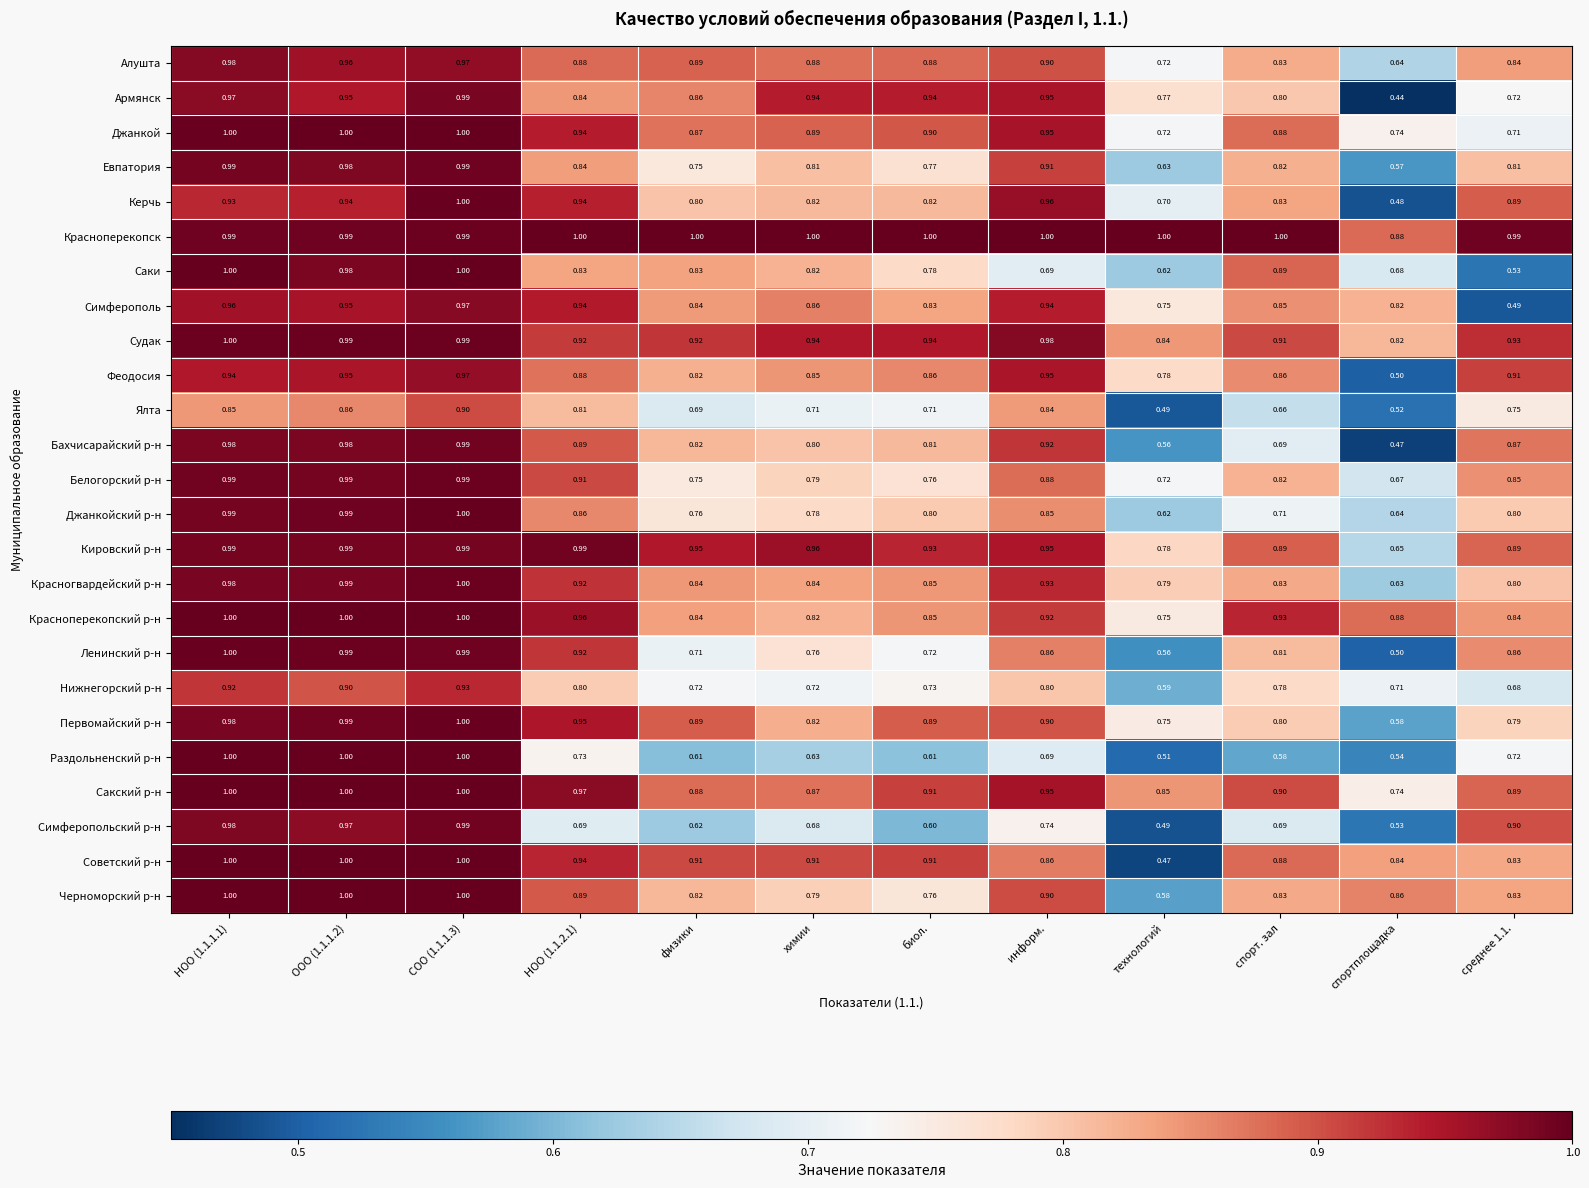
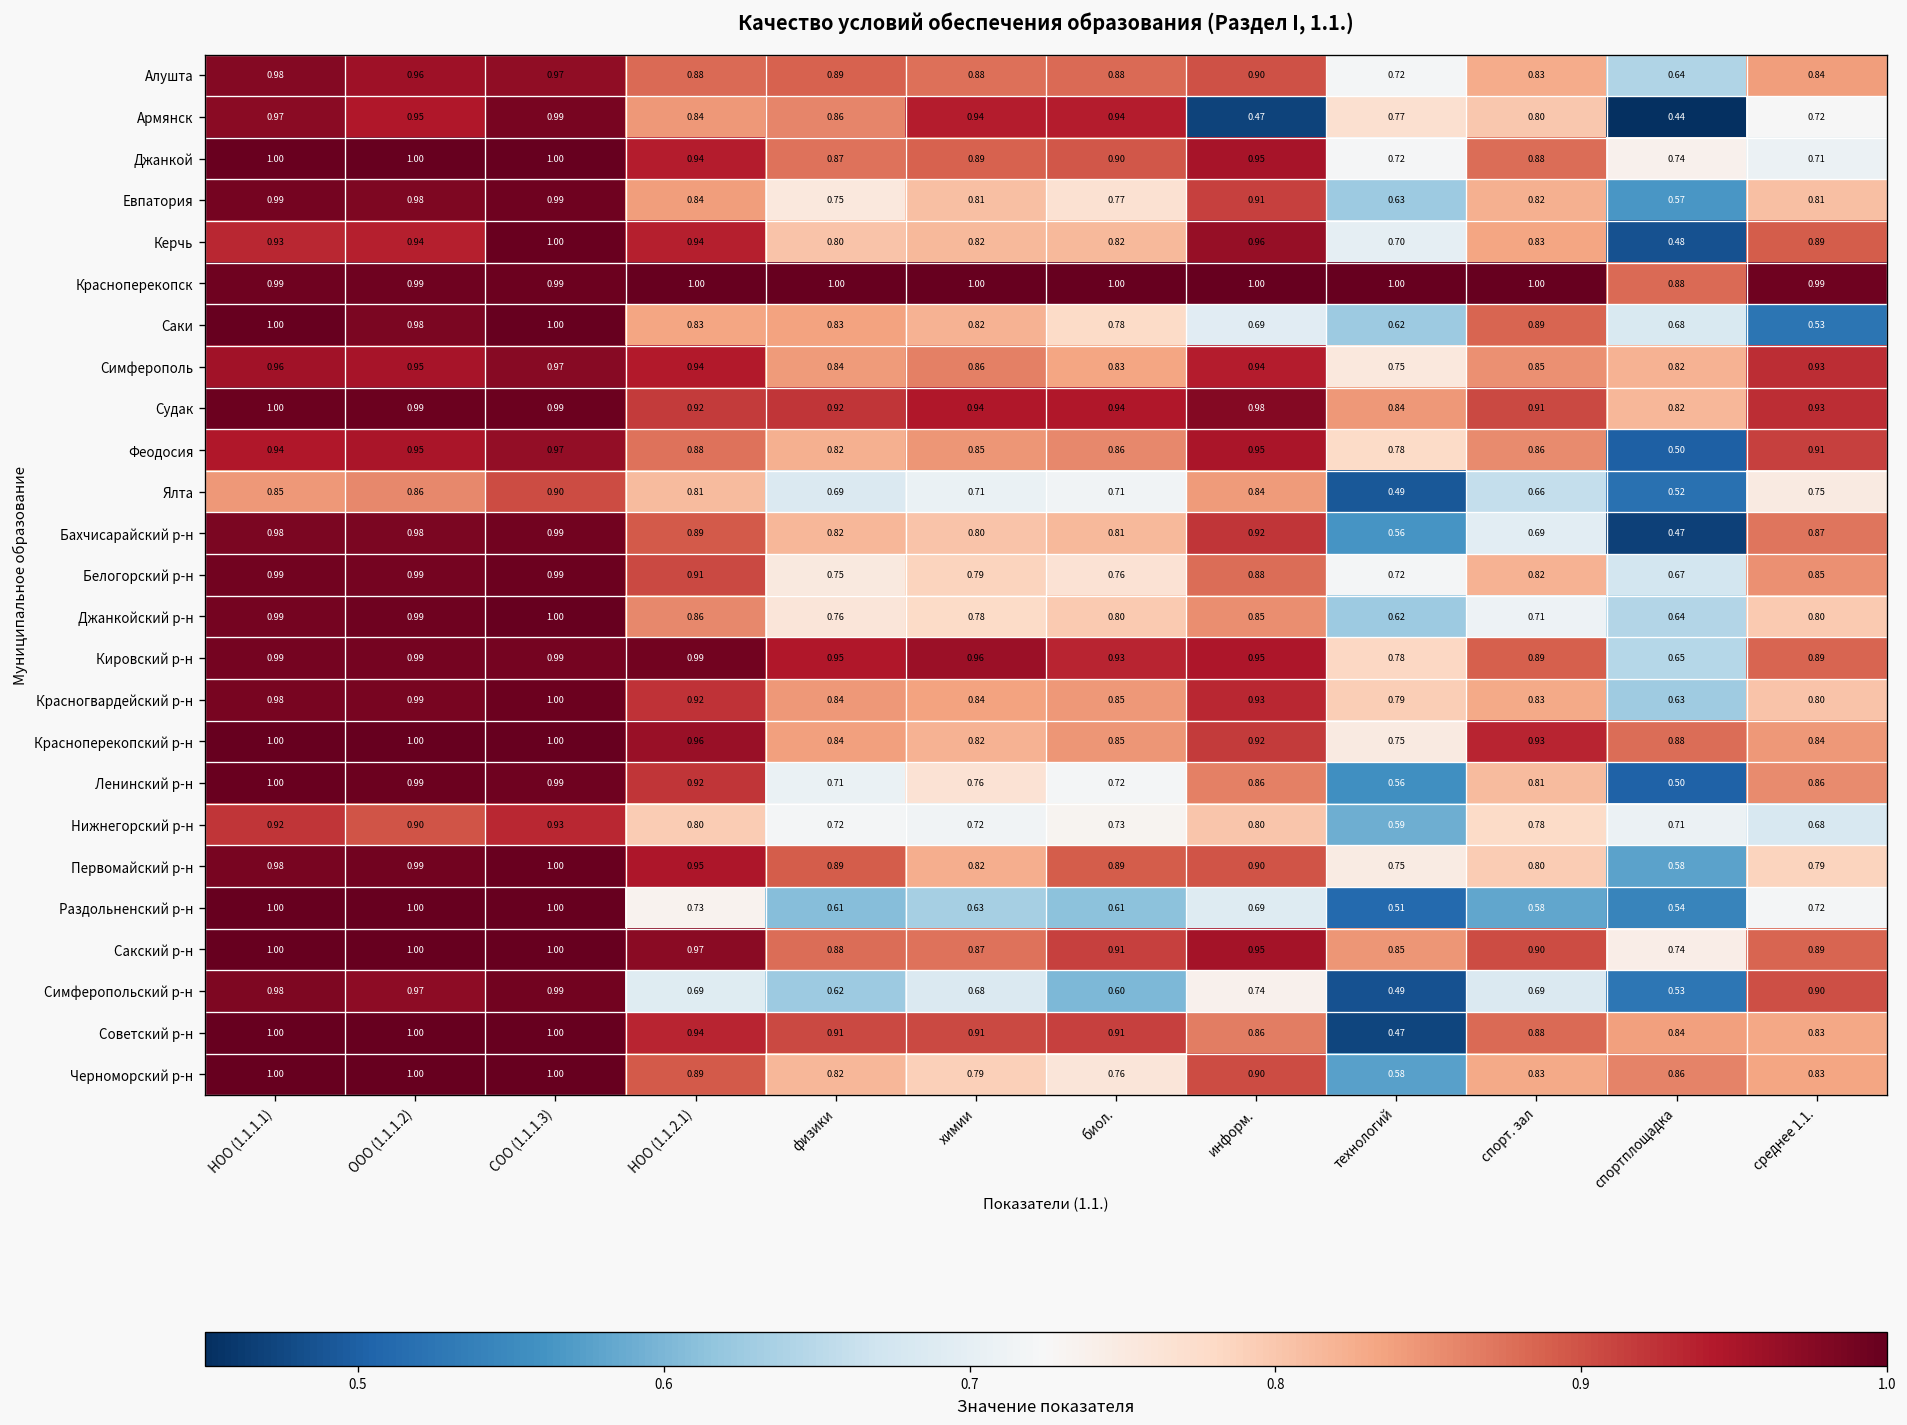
Армянск, информ.: 0.95 -> 0.47
Симферополь, среднее 1.1.: 0.49 -> 0.93
